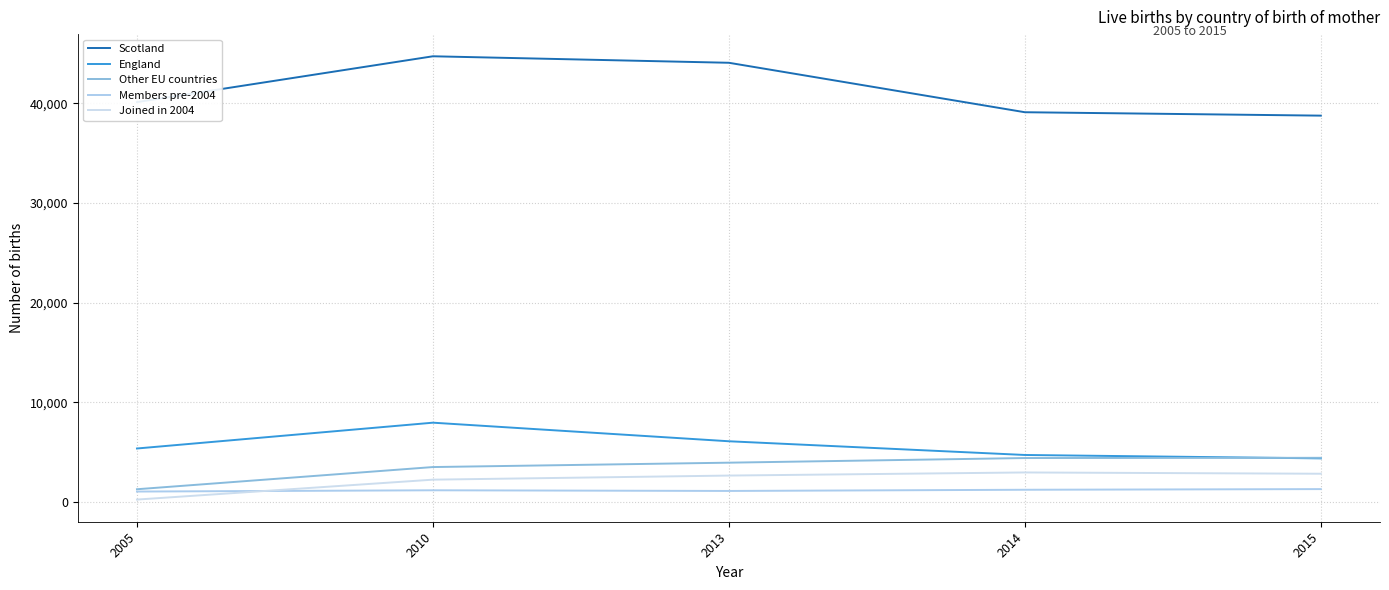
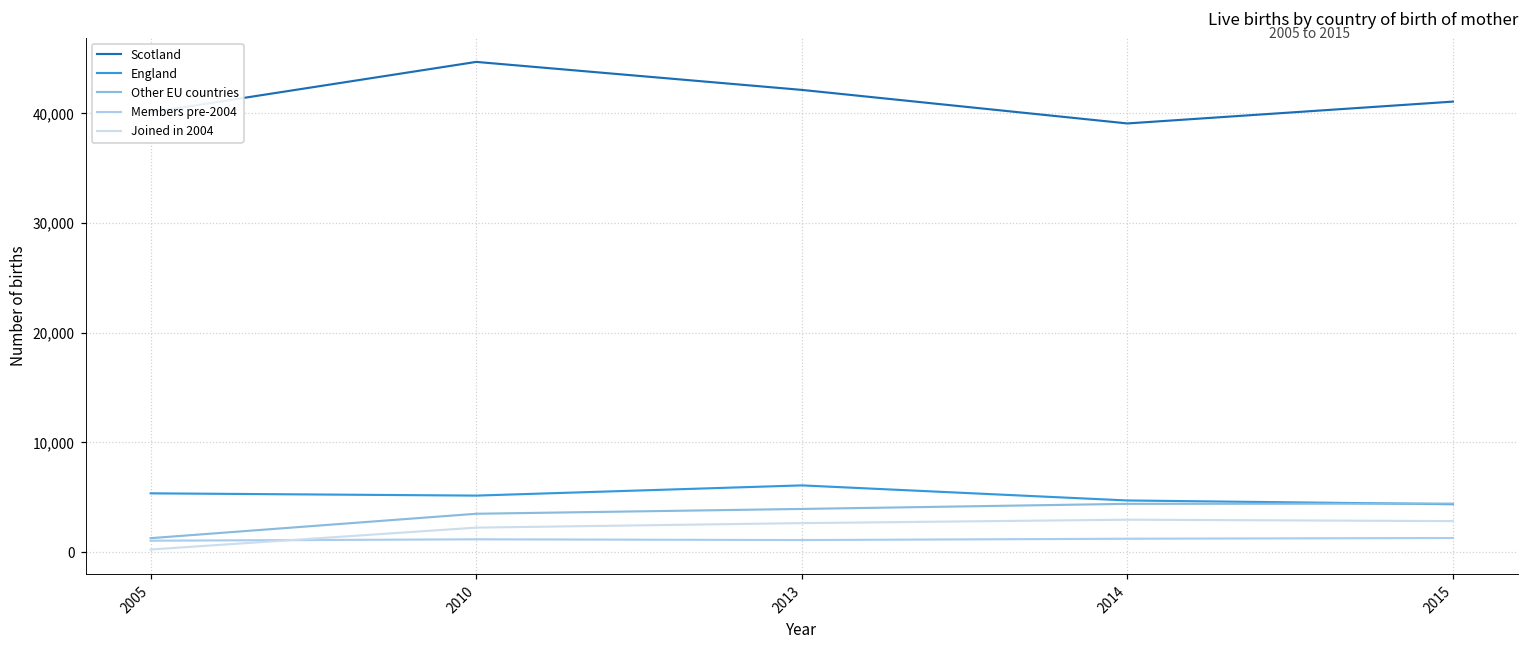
England, 2010: 8,000 -> 5,000
Scotland, 2013: 44,000 -> 42,000
Scotland, 2015: 39,000 -> 41,000
